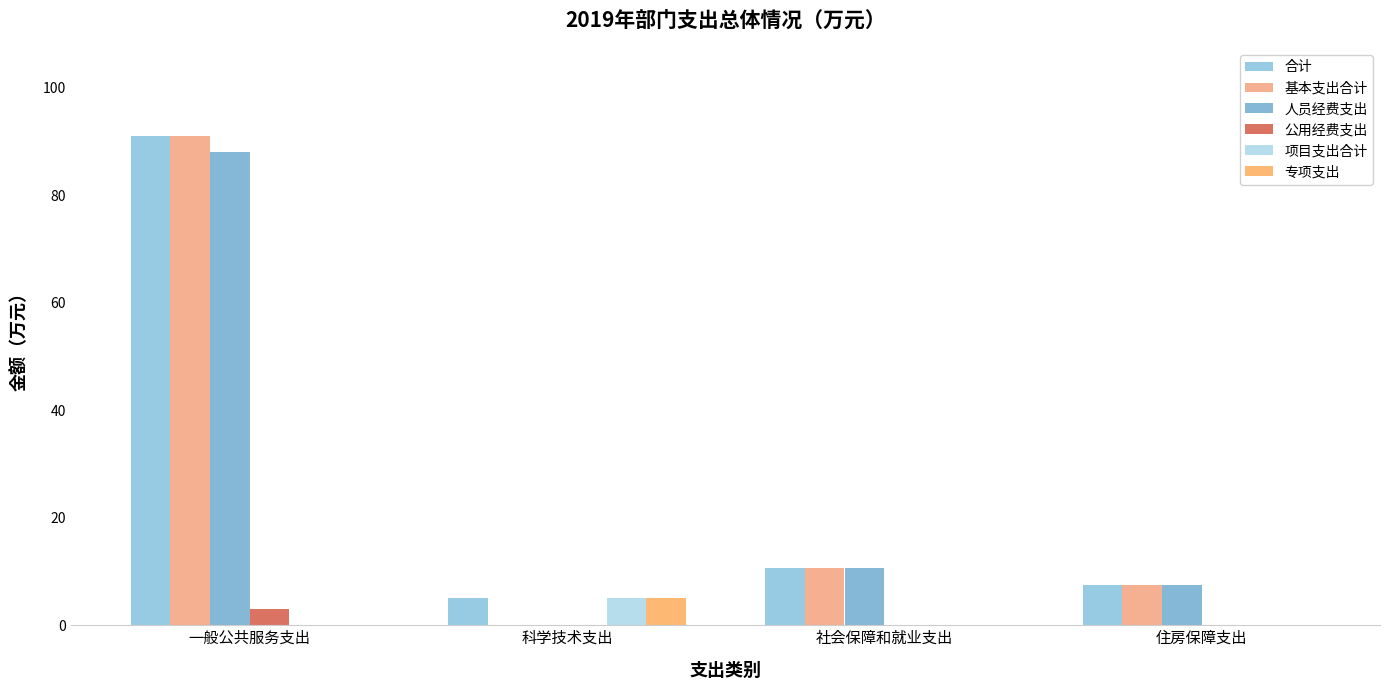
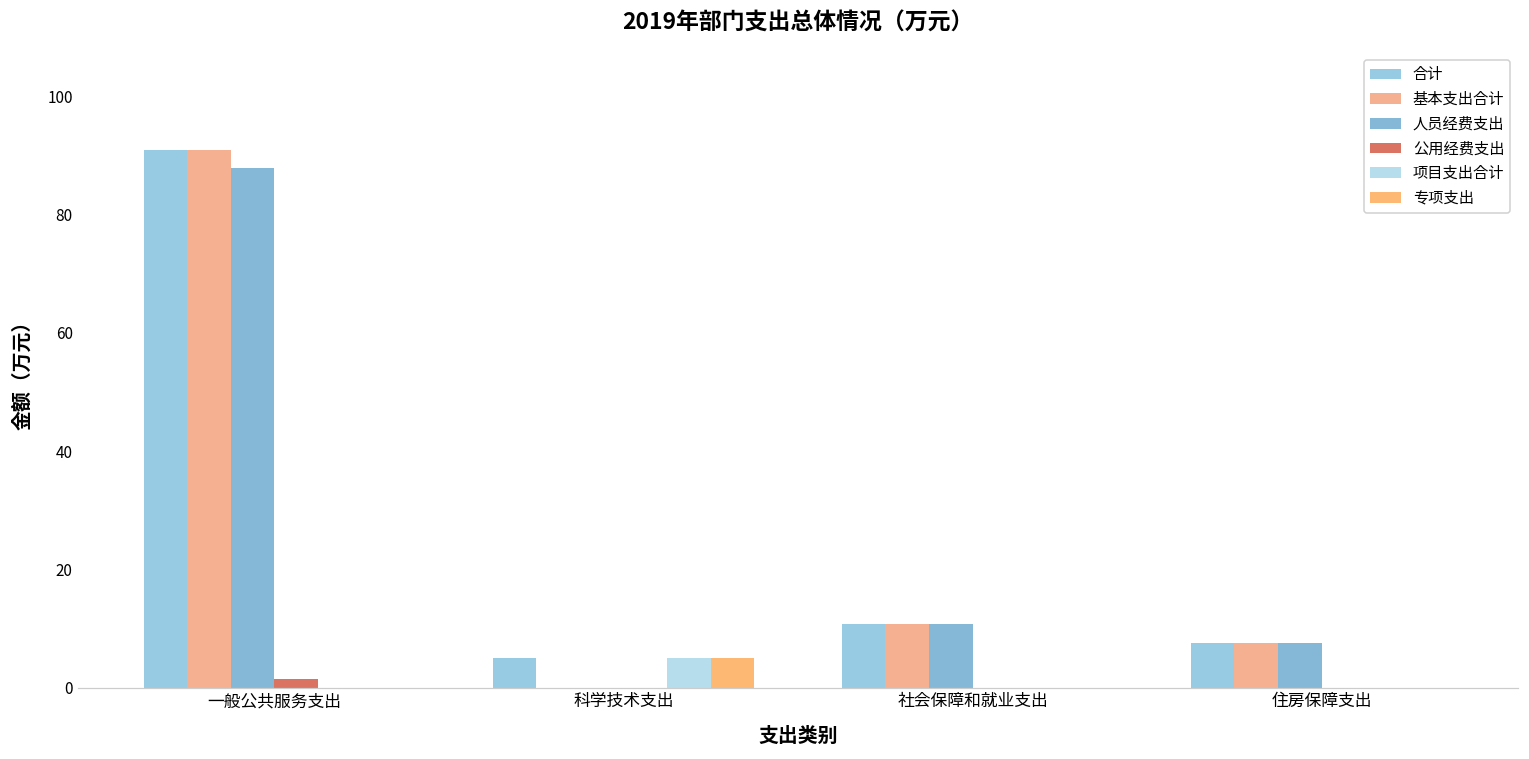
公用经费支出, 一般公共服务支出: 3 -> 1
